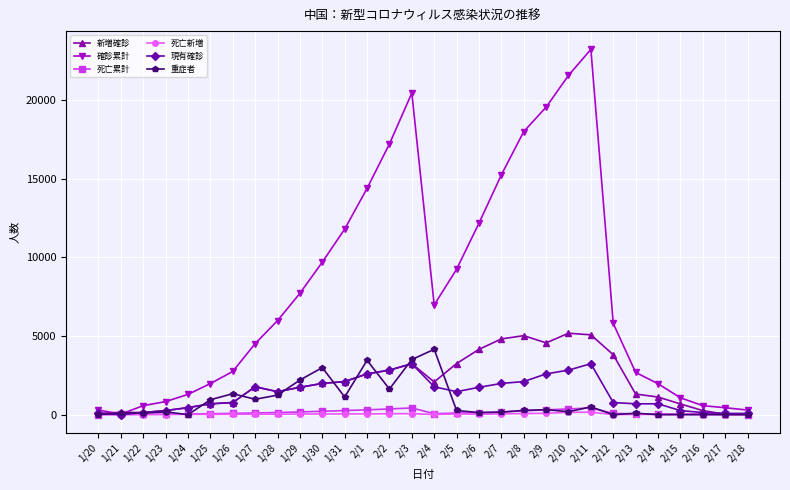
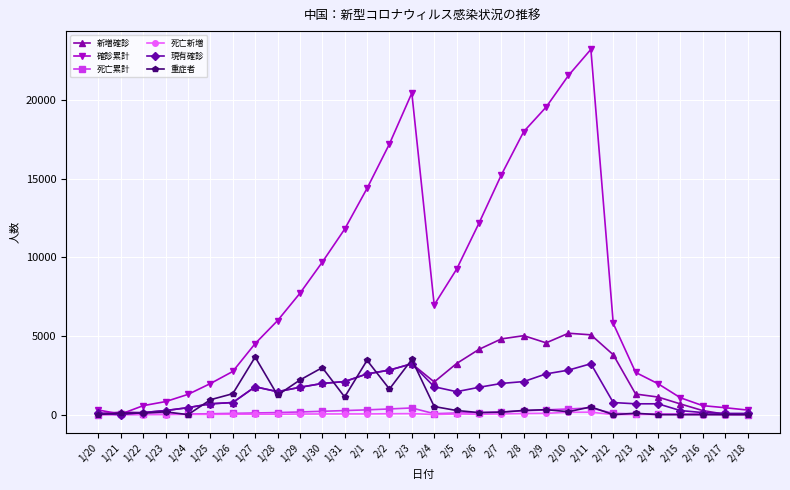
重症者, 1/27: 1000 -> 3700
重症者, 2/4: 4200 -> 500
